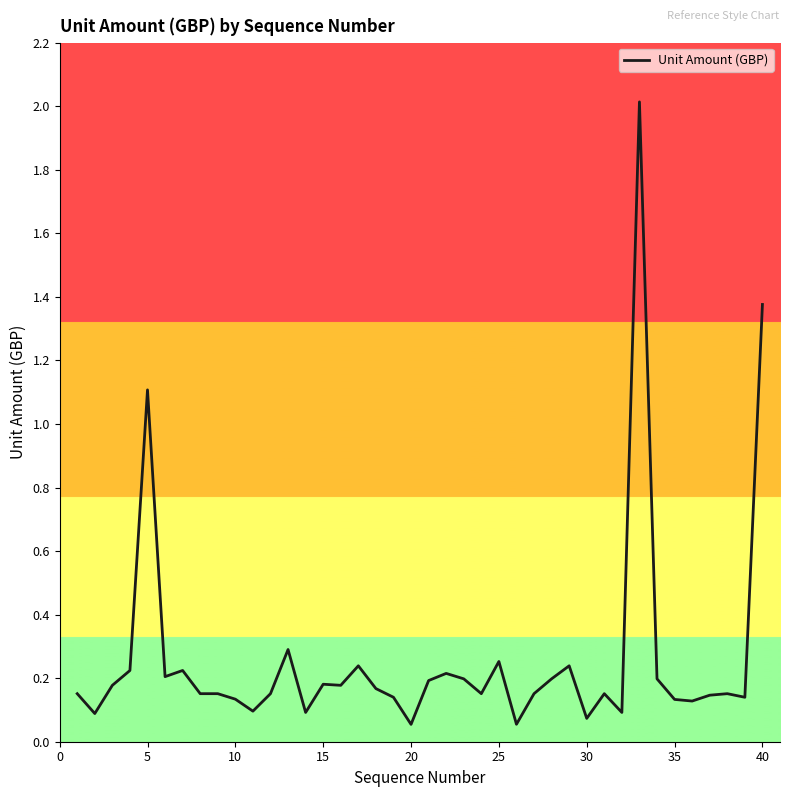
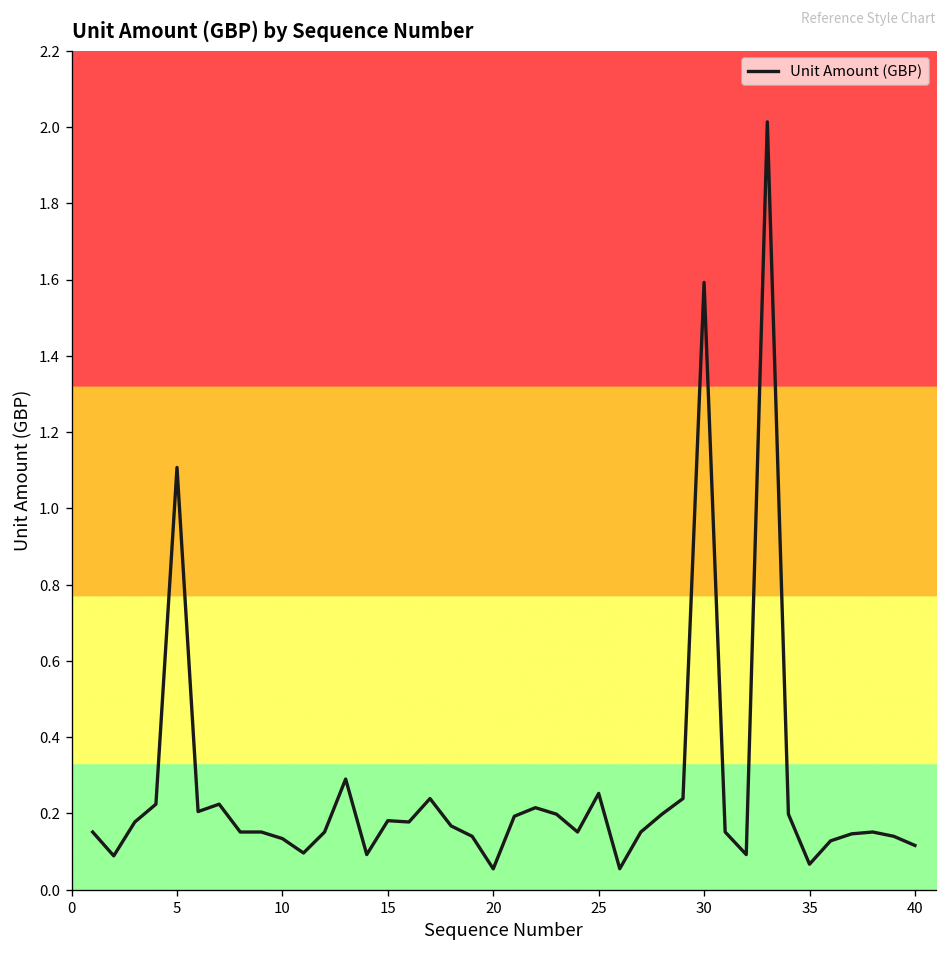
30: 0.07 -> 1.59
35: 0.13 -> 0.07
40: 1.38 -> 0.12
